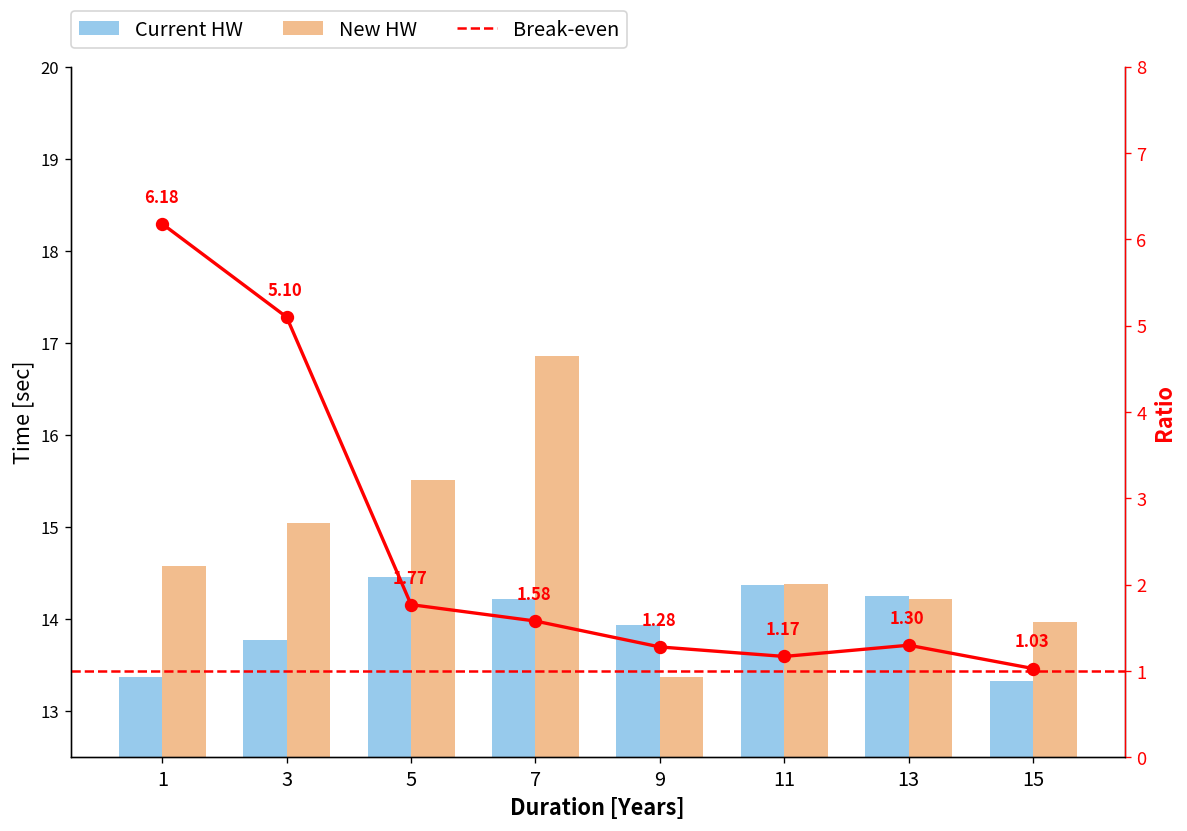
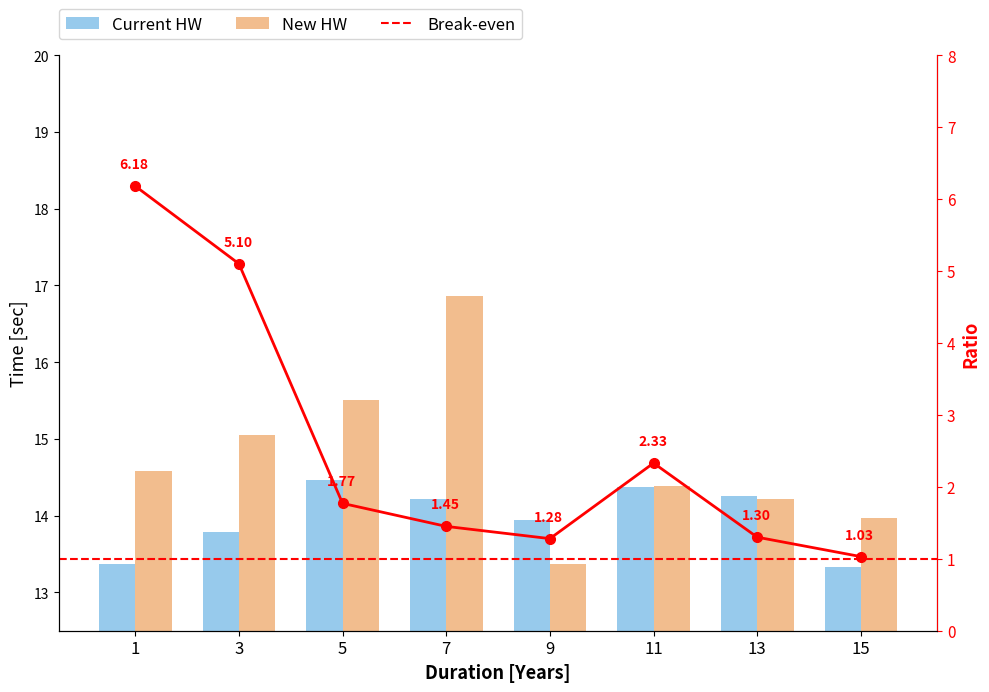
Break-even, 7: 1.58 -> 1.45
Break-even, 11: 1.17 -> 2.33
